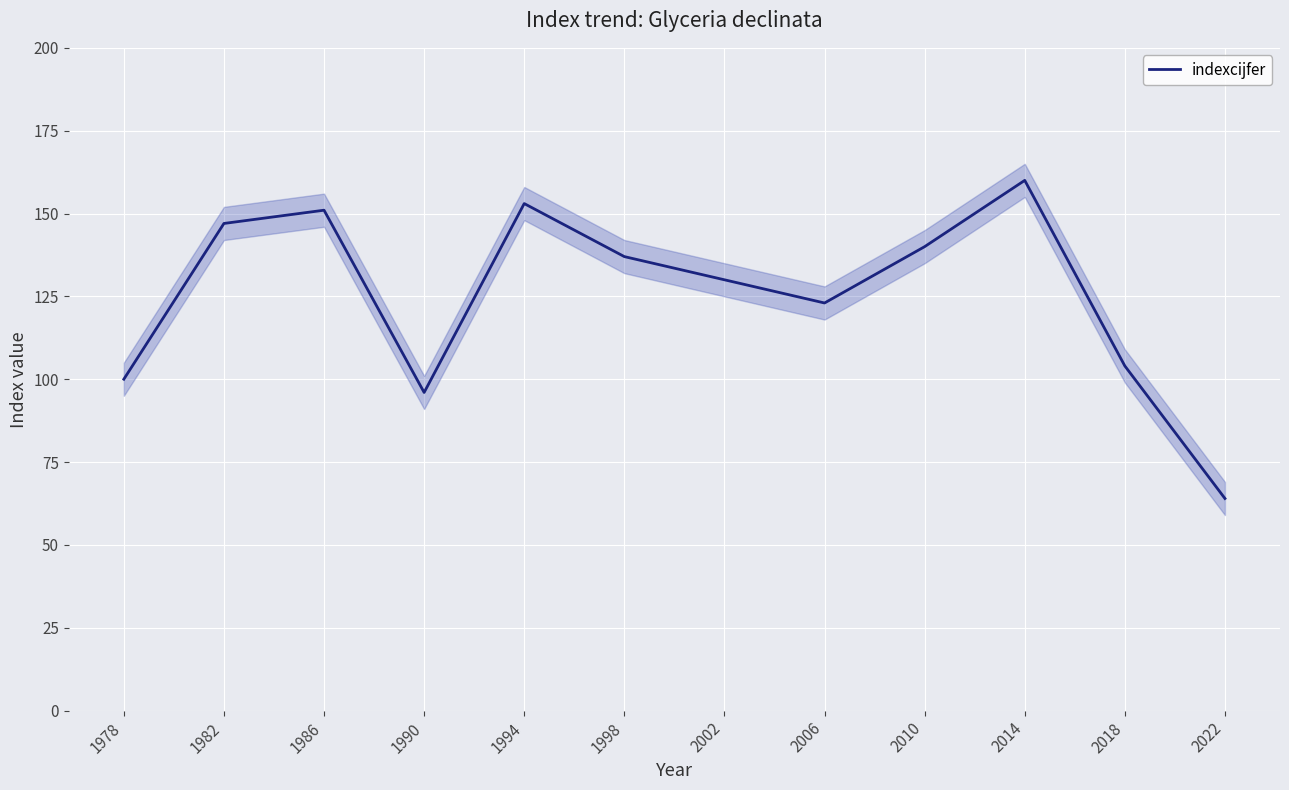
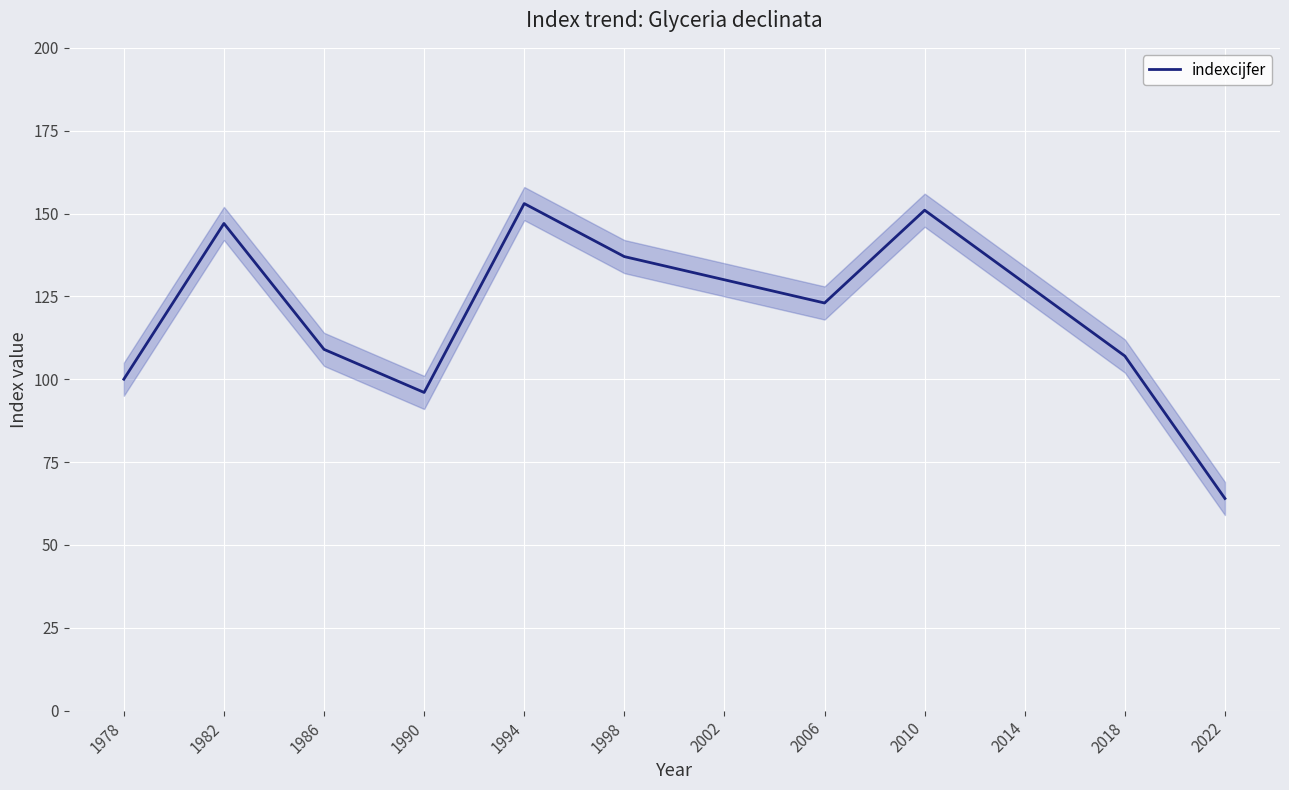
indexcijfer, 1986: 151 -> 109
indexcijfer, 2010: 140 -> 151
indexcijfer, 2014: 160 -> 129
indexcijfer, 2018: 104 -> 107
